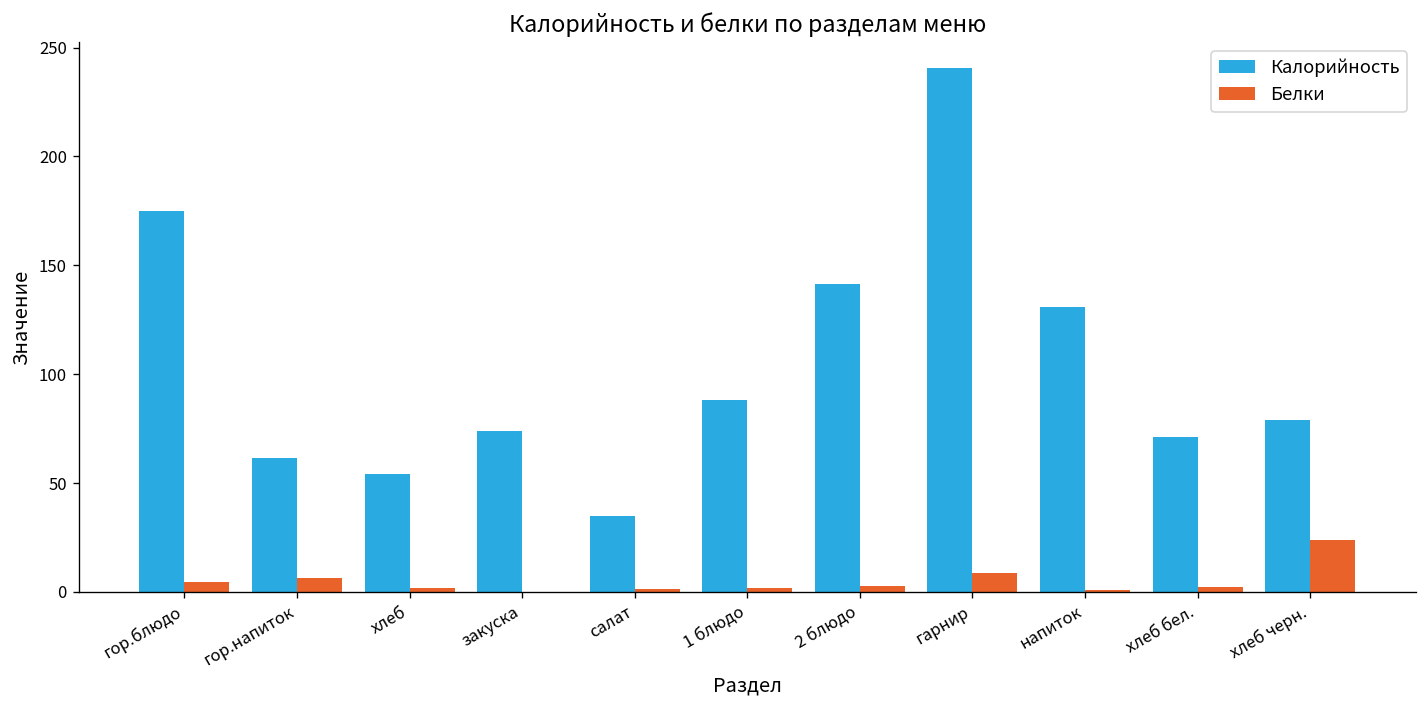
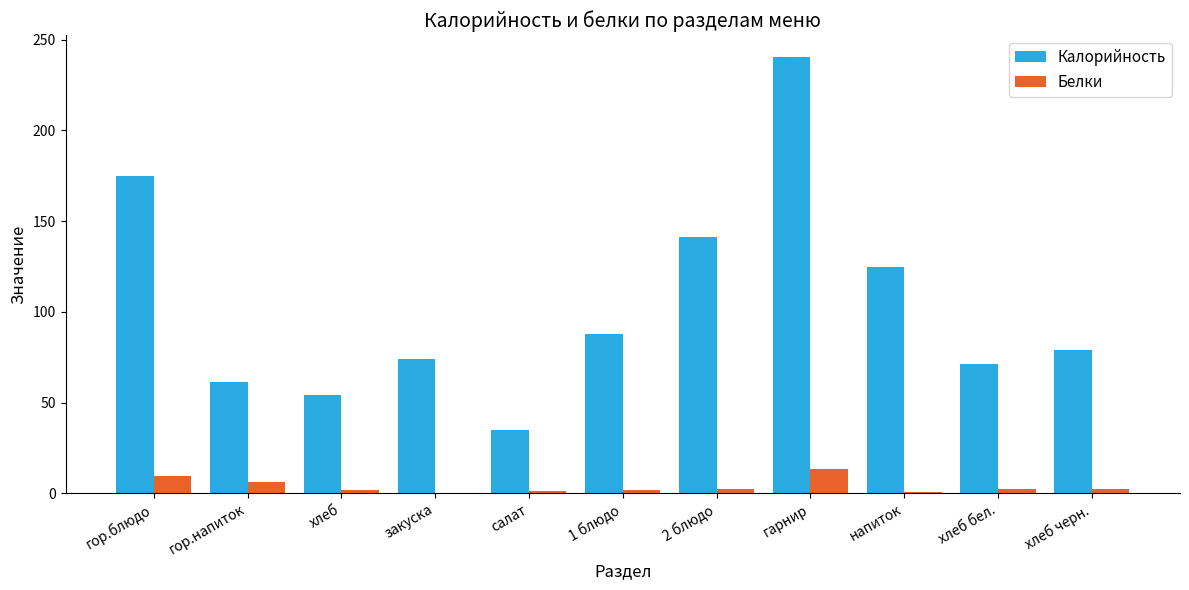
Белки, гор.блюдо: 5 -> 10
Белки, гарнир: 9 -> 13
Калорийность, напиток: 131 -> 125
Белки, хлеб черн.: 24 -> 3
